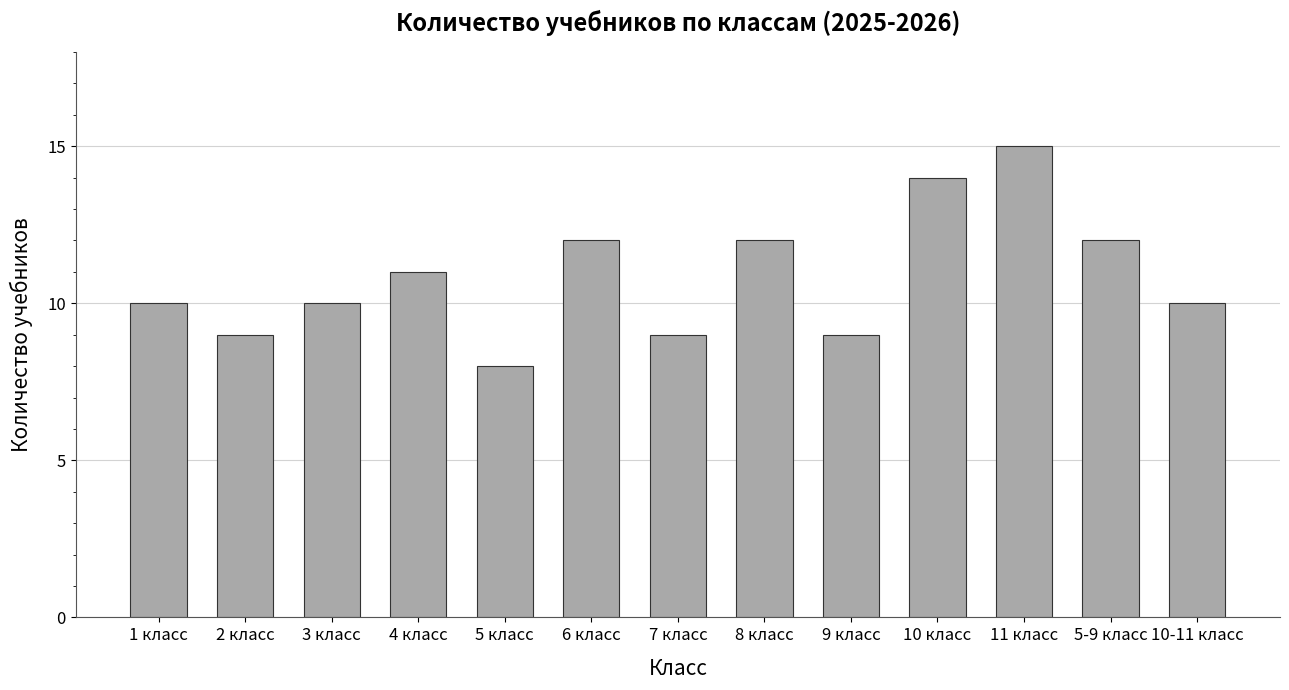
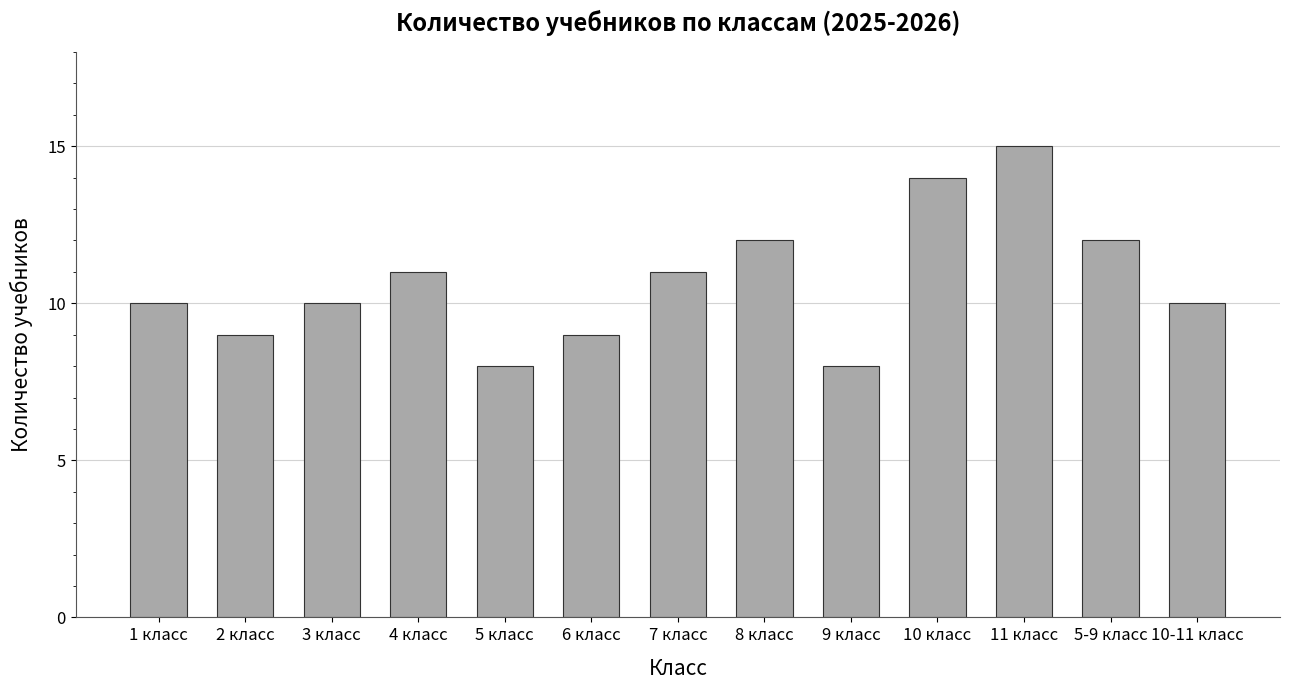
6 класс: 12 -> 9
7 класс: 9 -> 11
9 класс: 9 -> 8
